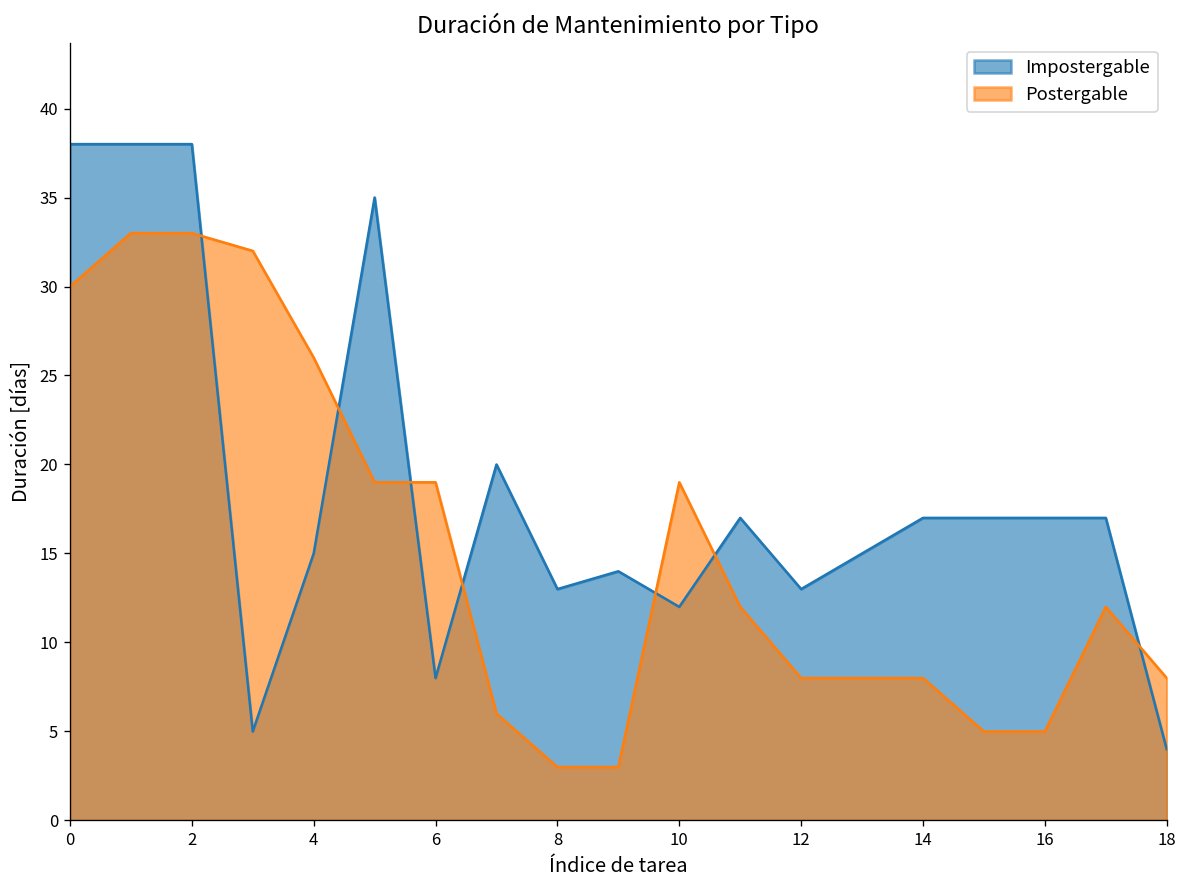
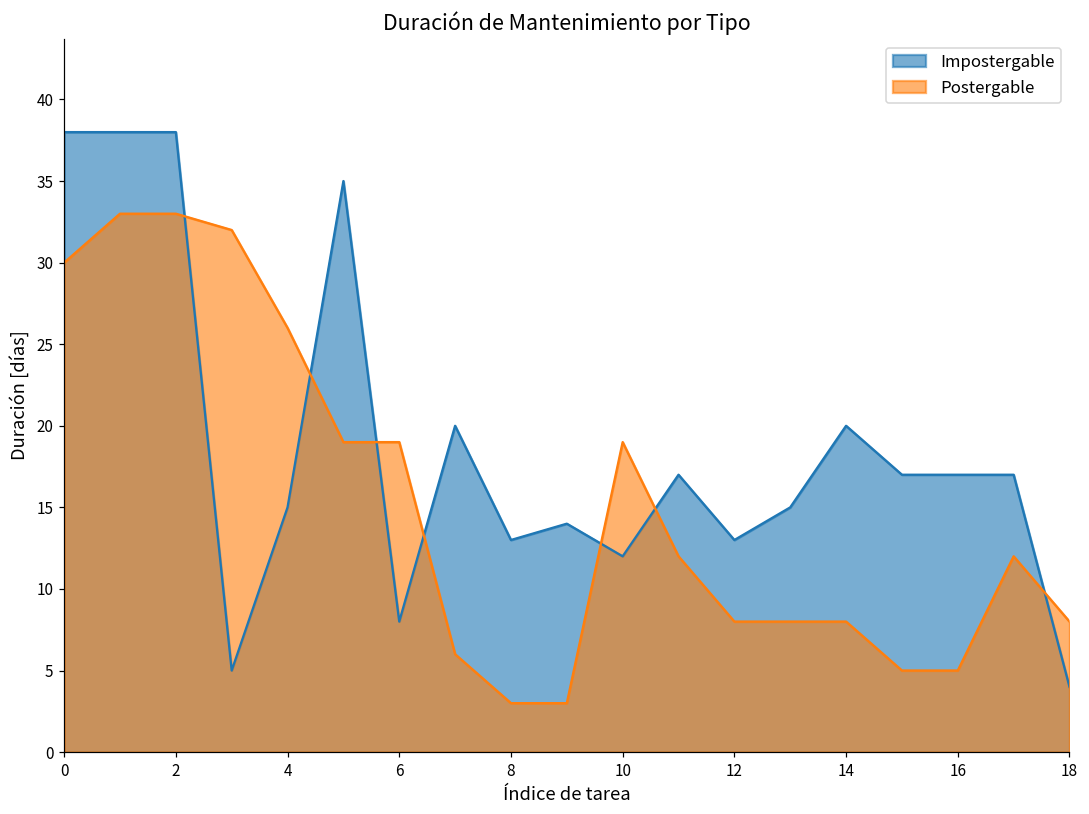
Impostergable, 14: 17 -> 20
